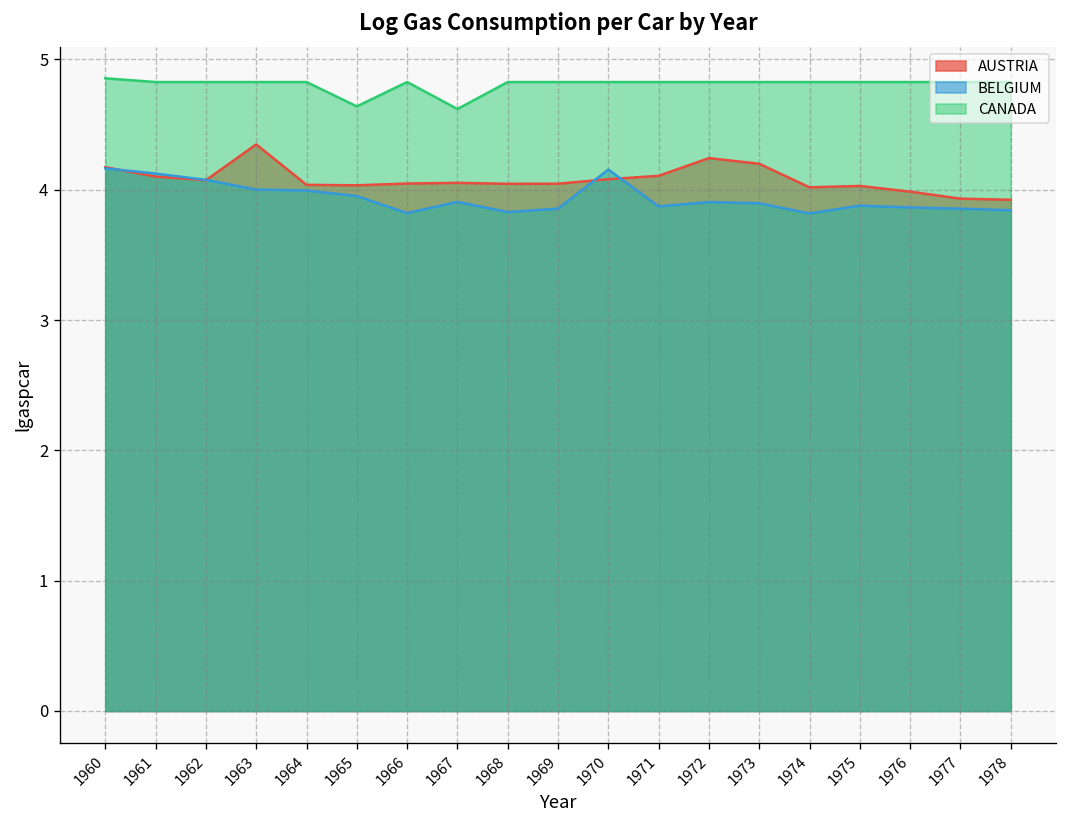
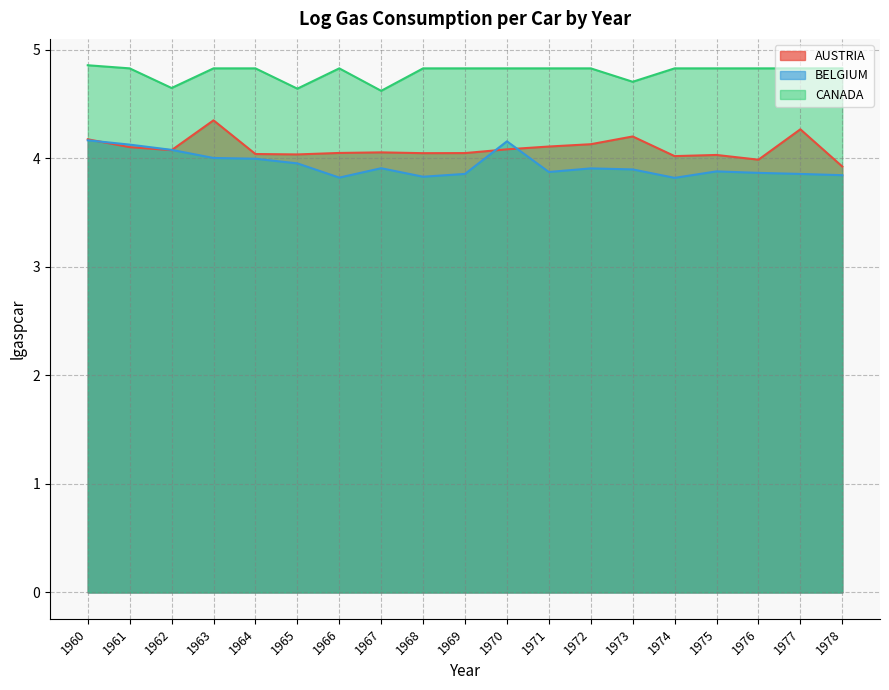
CANADA, 1962: 4.83 -> 4.65
AUSTRIA, 1972: 4.24 -> 4.13
CANADA, 1973: 4.83 -> 4.70
AUSTRIA, 1977: 3.93 -> 4.27
